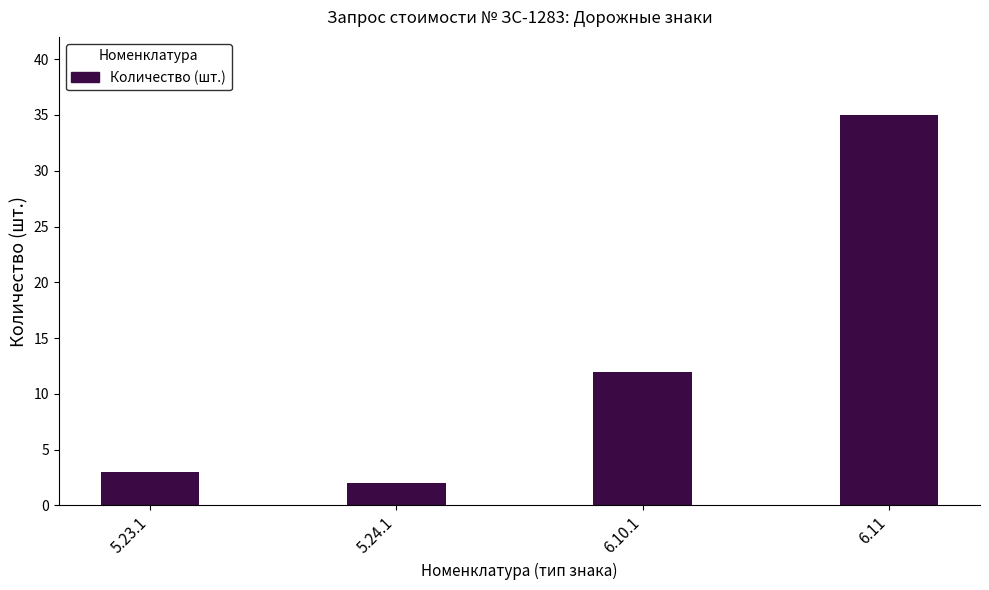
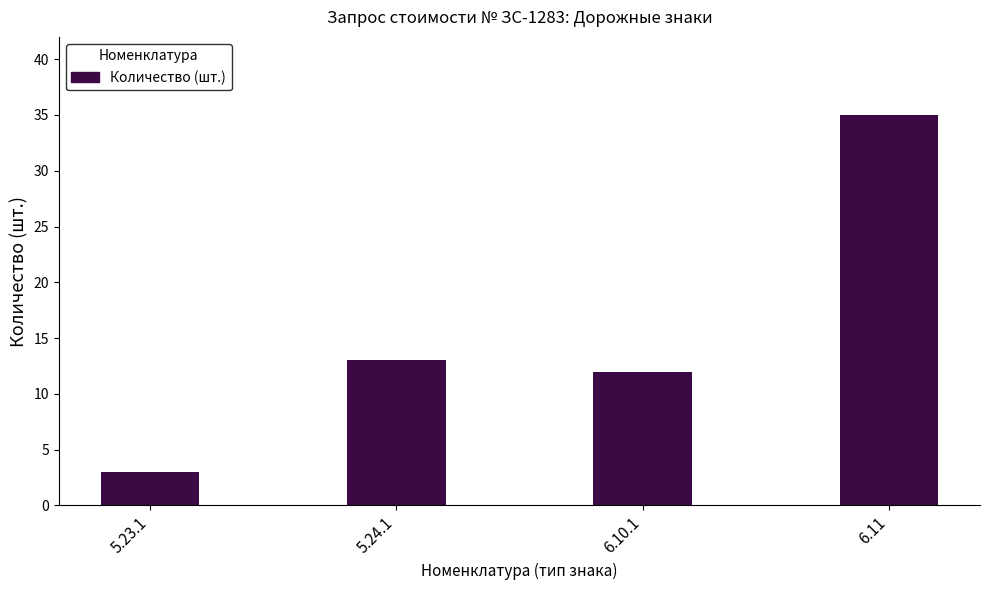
5.24.1: 2 -> 13
